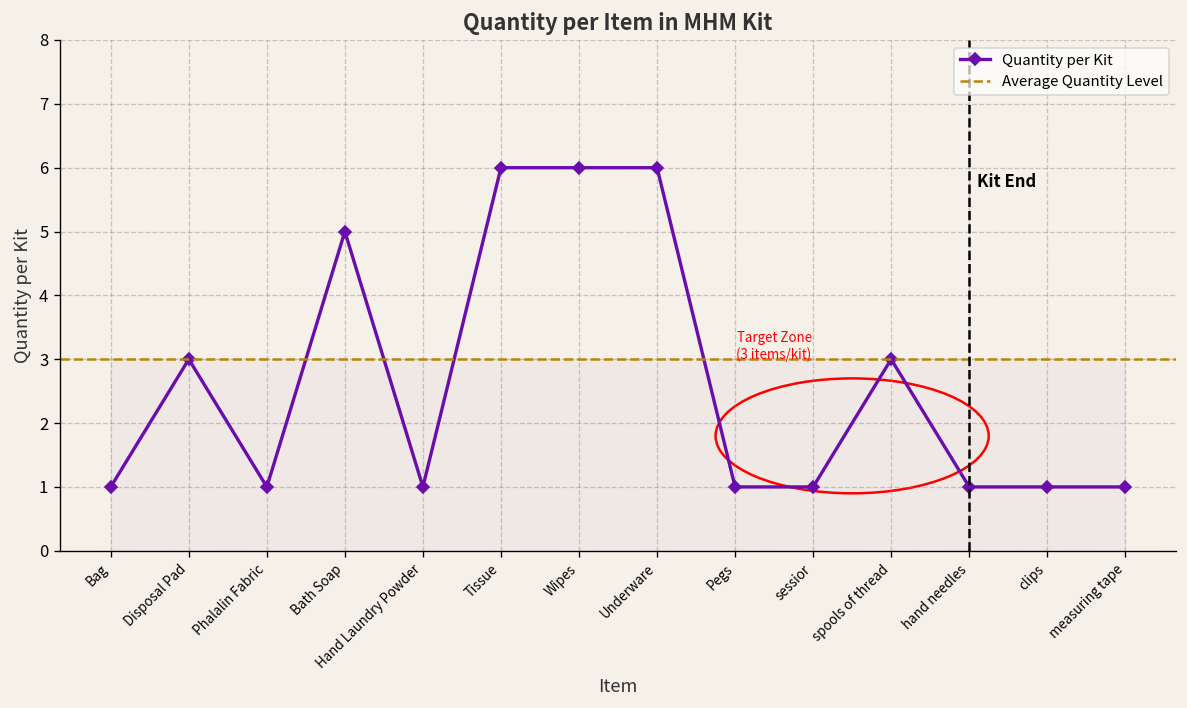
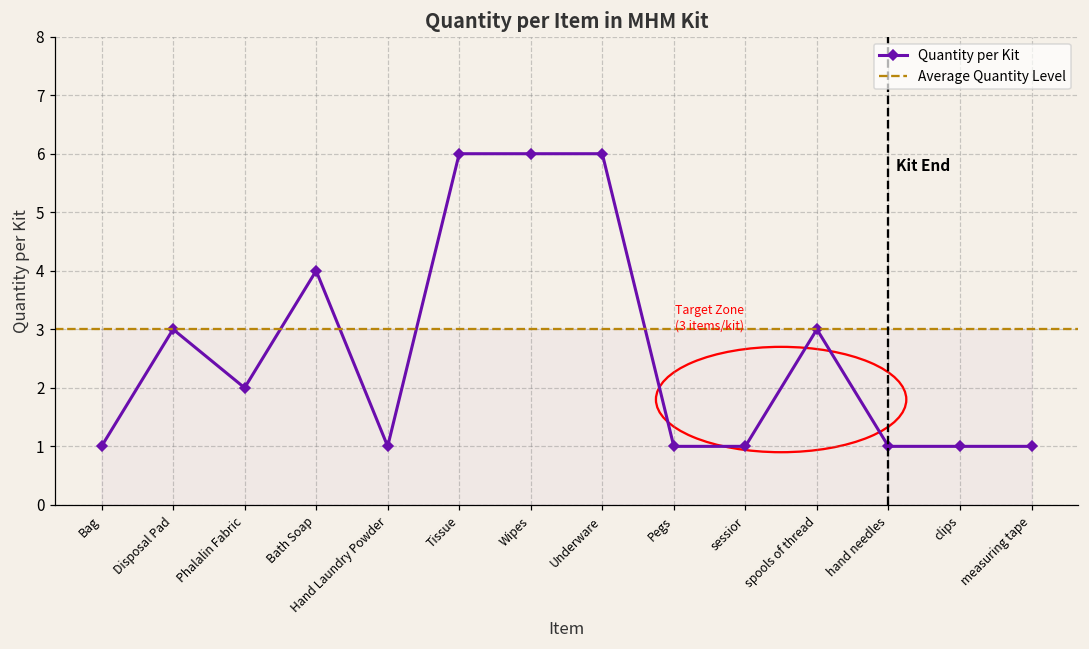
Quantity per Kit, Phalalin Fabric: 1 -> 2
Quantity per Kit, Bath Soap: 5 -> 4
